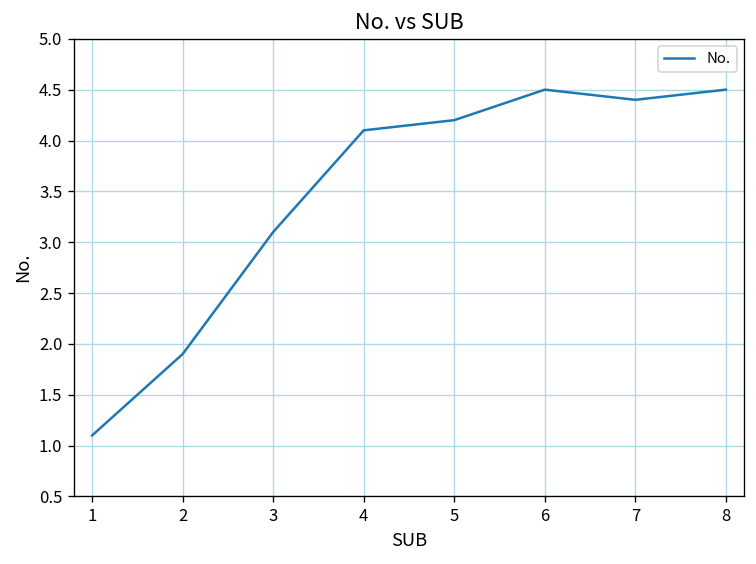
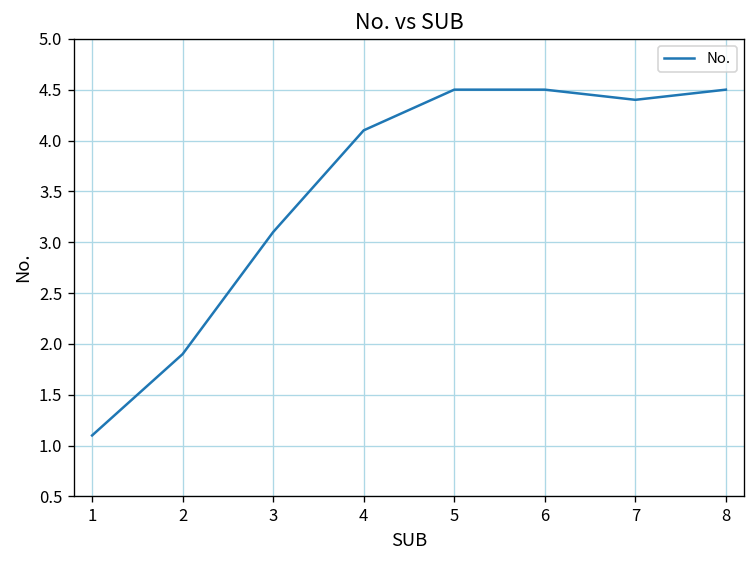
5: 4.2 -> 4.5
